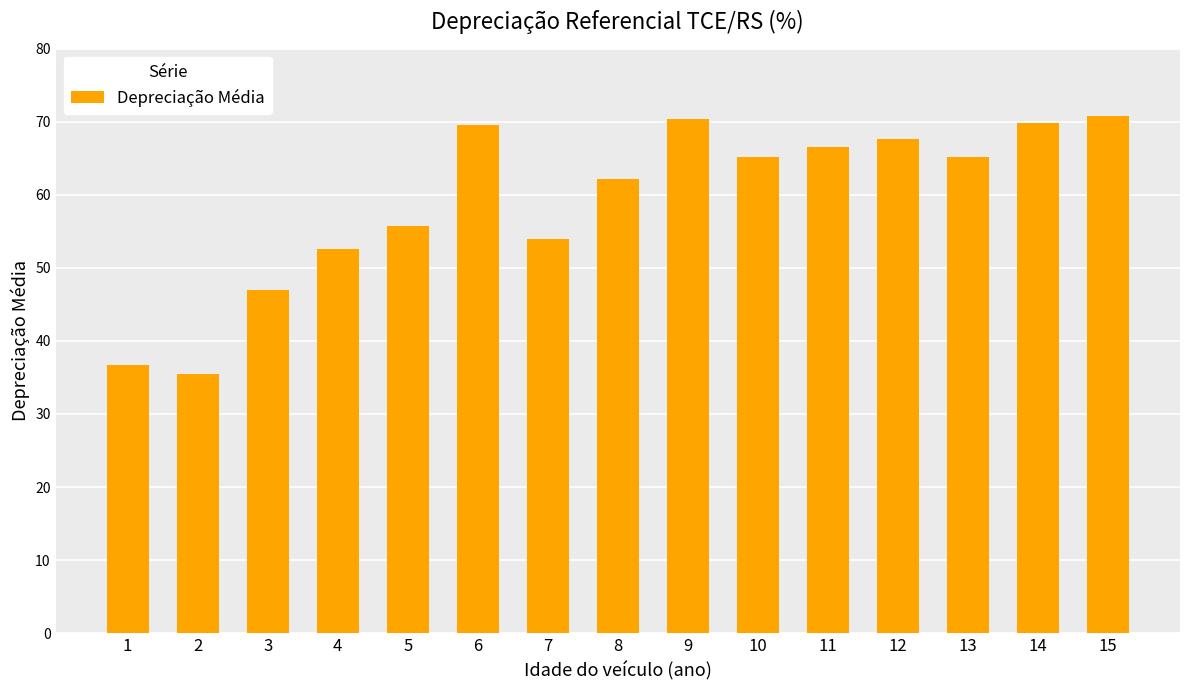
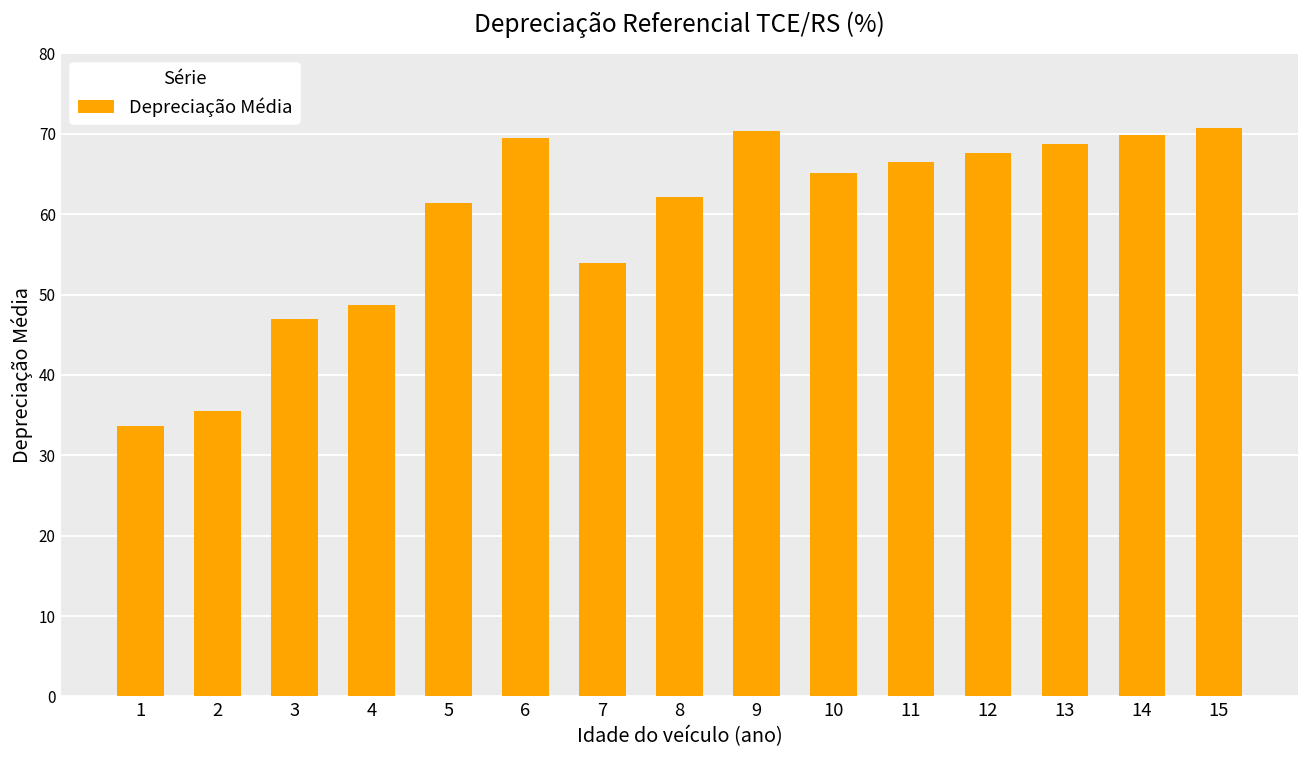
1: 37 -> 34
4: 53 -> 49
5: 56 -> 61
13: 65 -> 69
